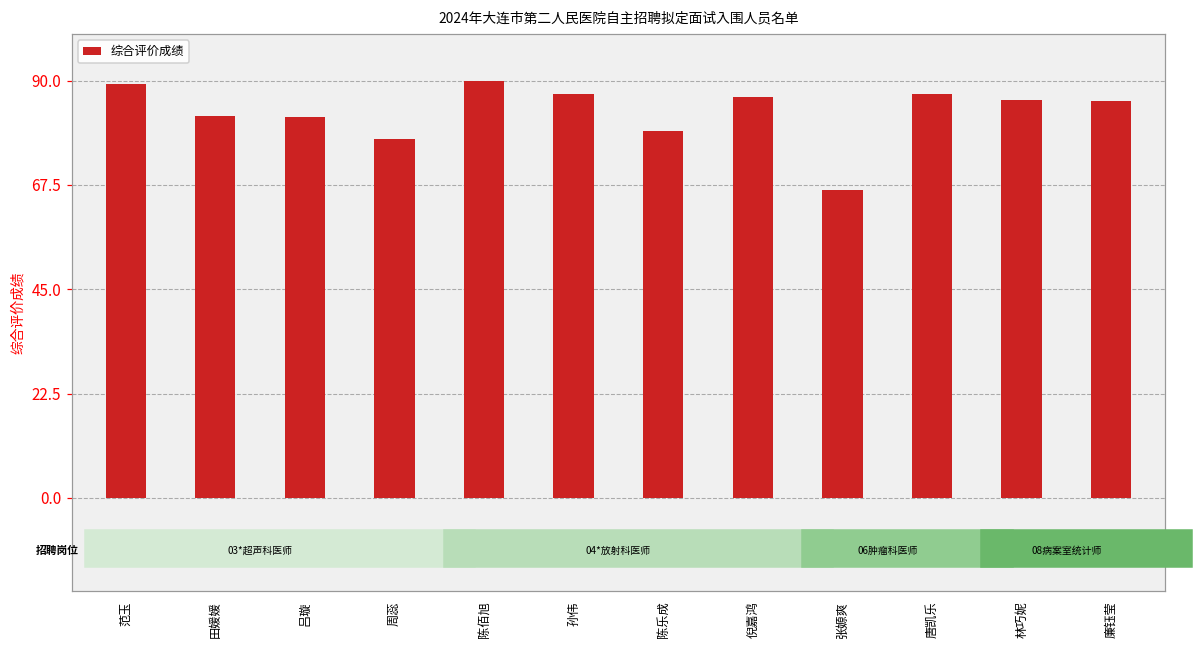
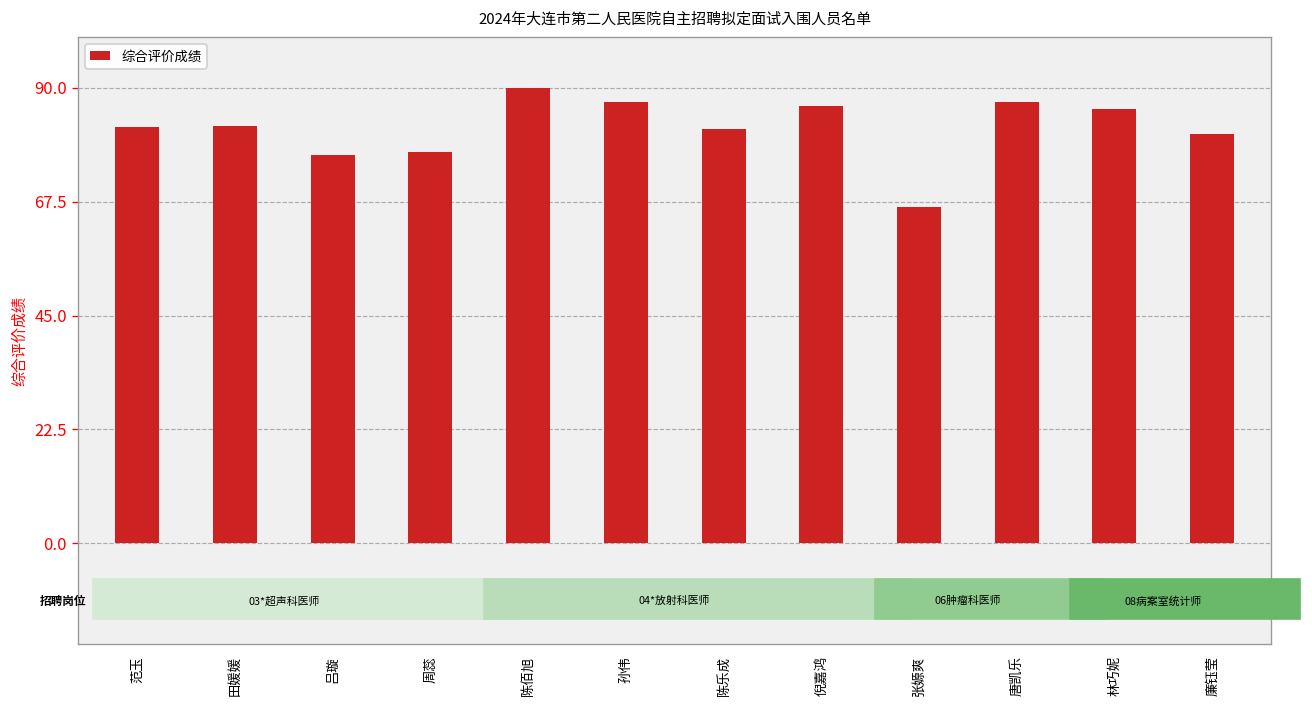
范玉: 89 -> 82
吕璇: 82 -> 77
陈乐成: 79 -> 82
廉钰莹: 86 -> 81
